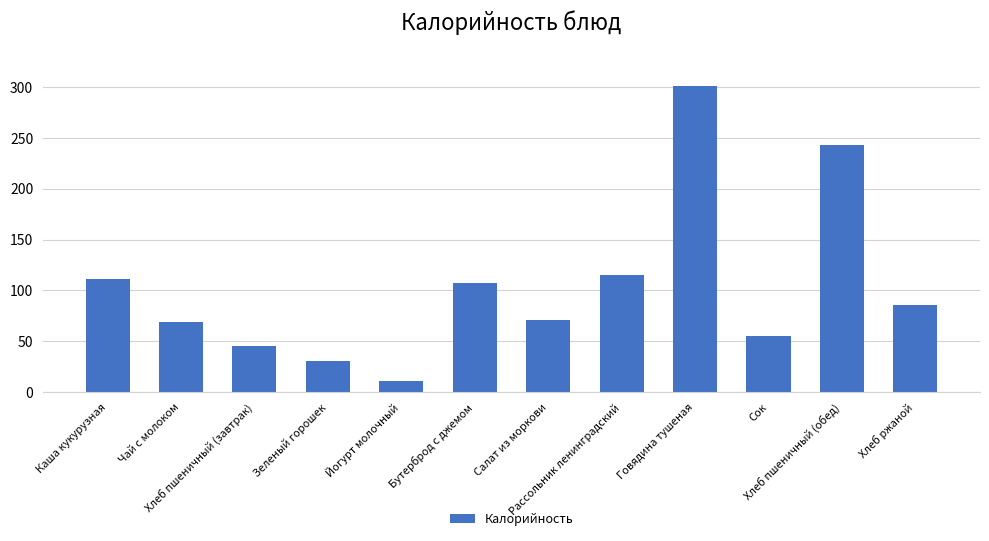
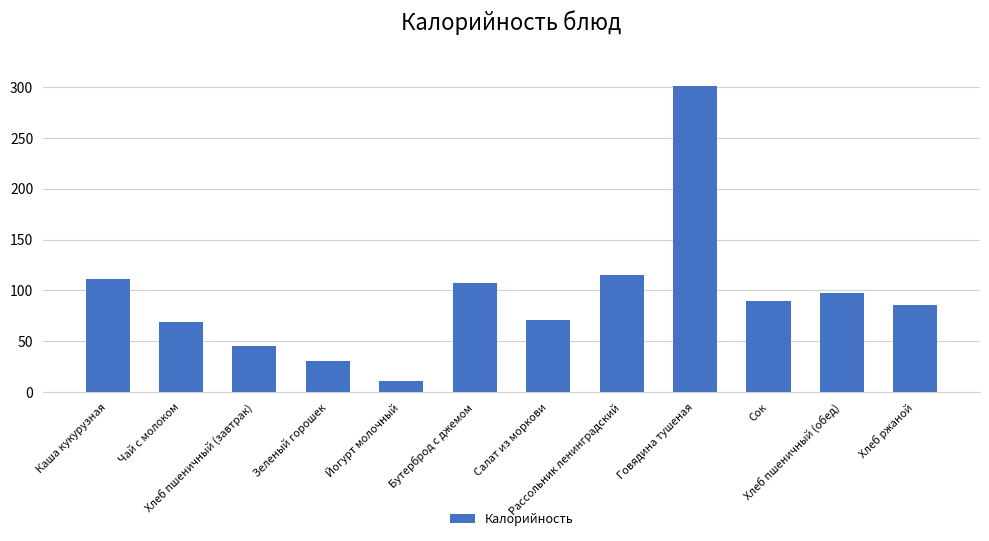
Сок: 55 -> 90
Хлеб пшеничный (обед): 243 -> 97
